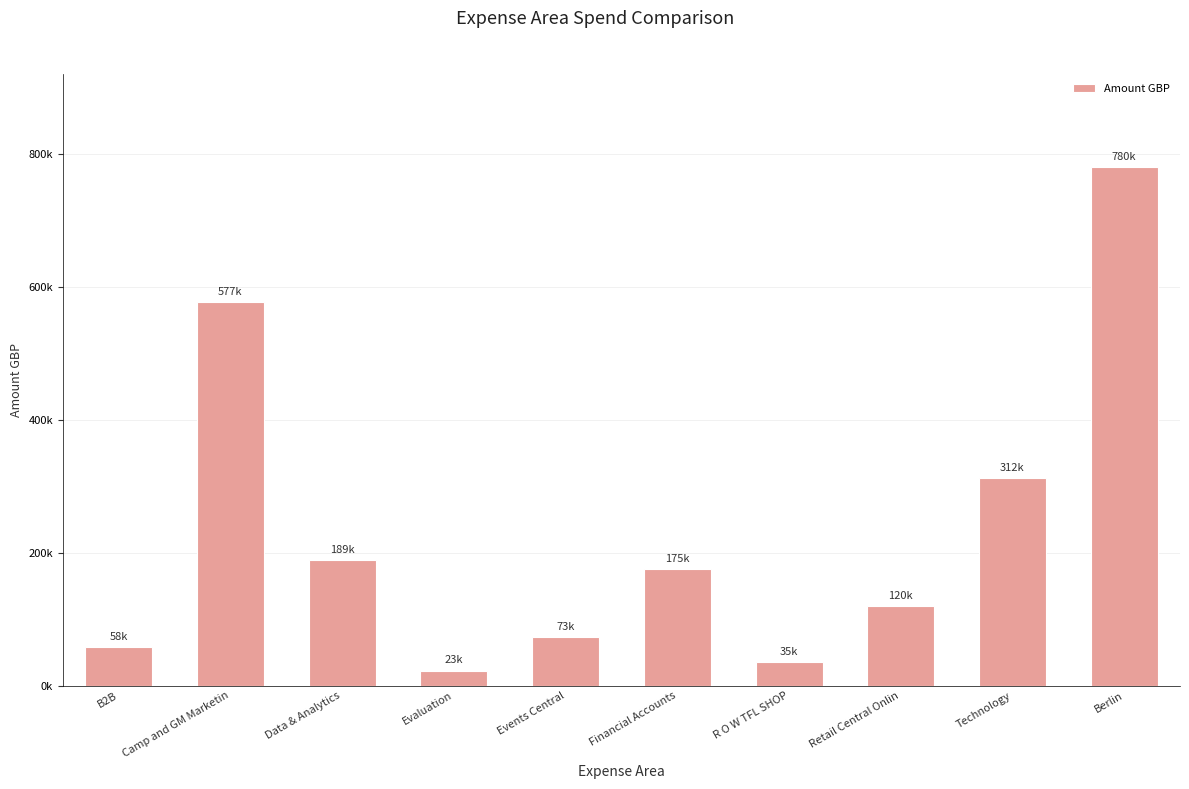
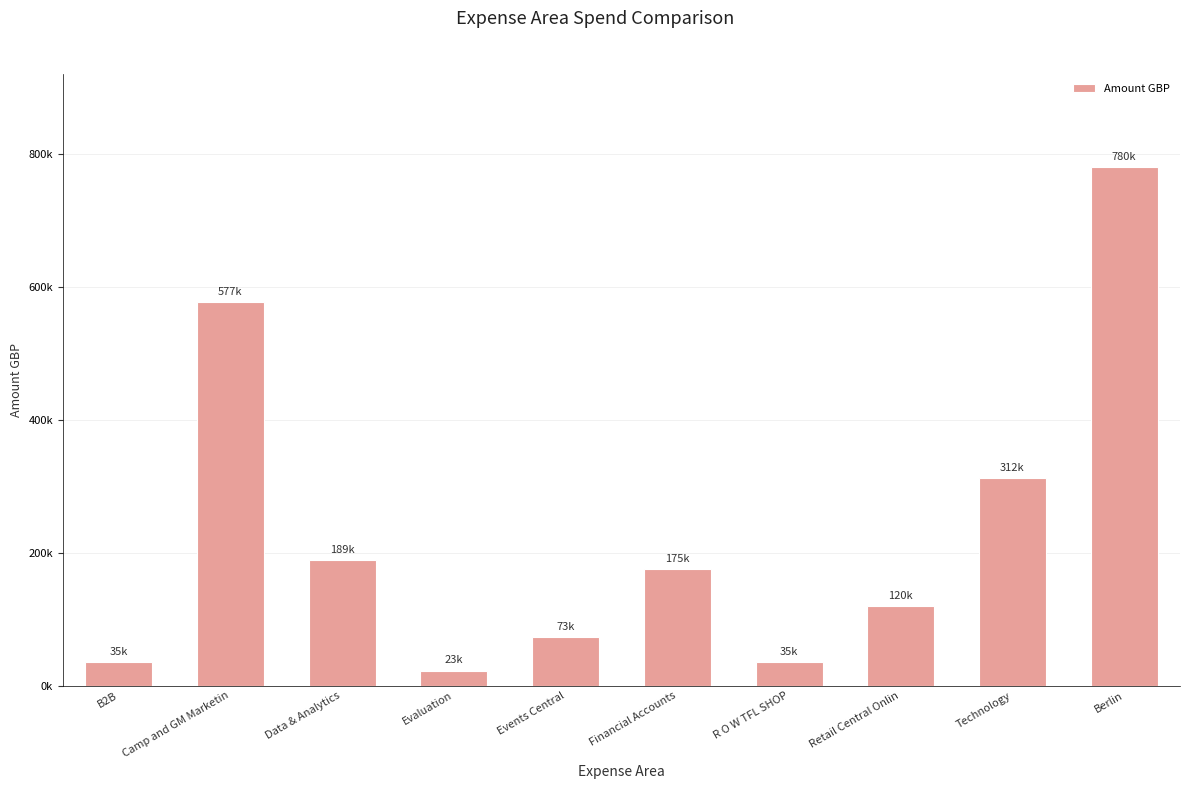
B2B: 58k -> 35k
